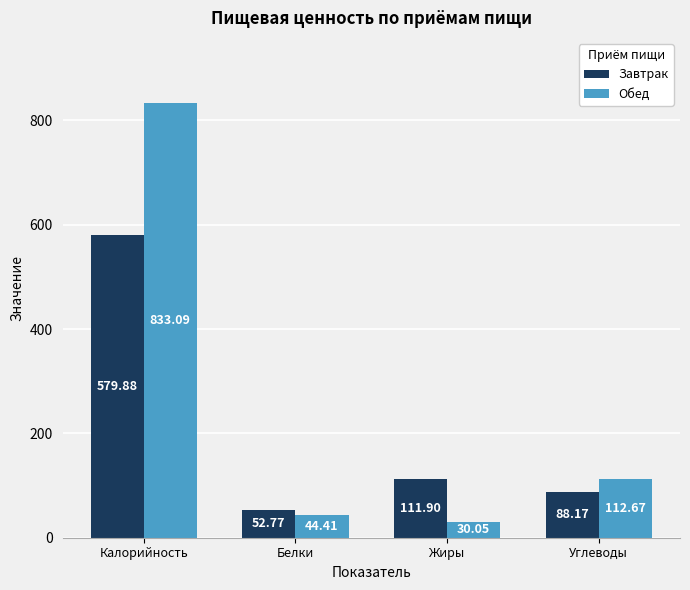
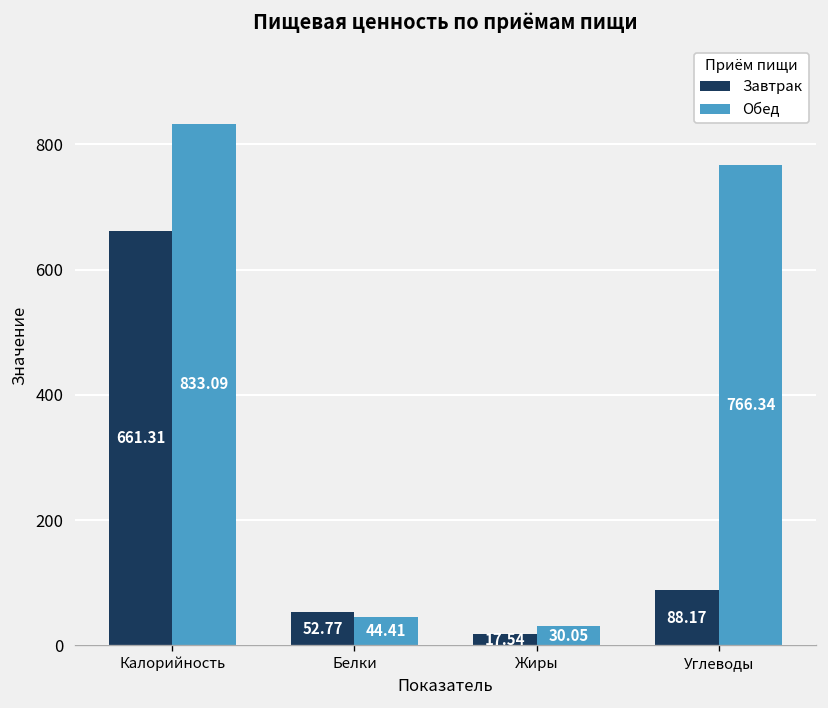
Завтрак, Калорийность: 579.88 -> 661.31
Завтрак, Жиры: 111.90 -> 17.54
Обед, Углеводы: 112.67 -> 766.34
